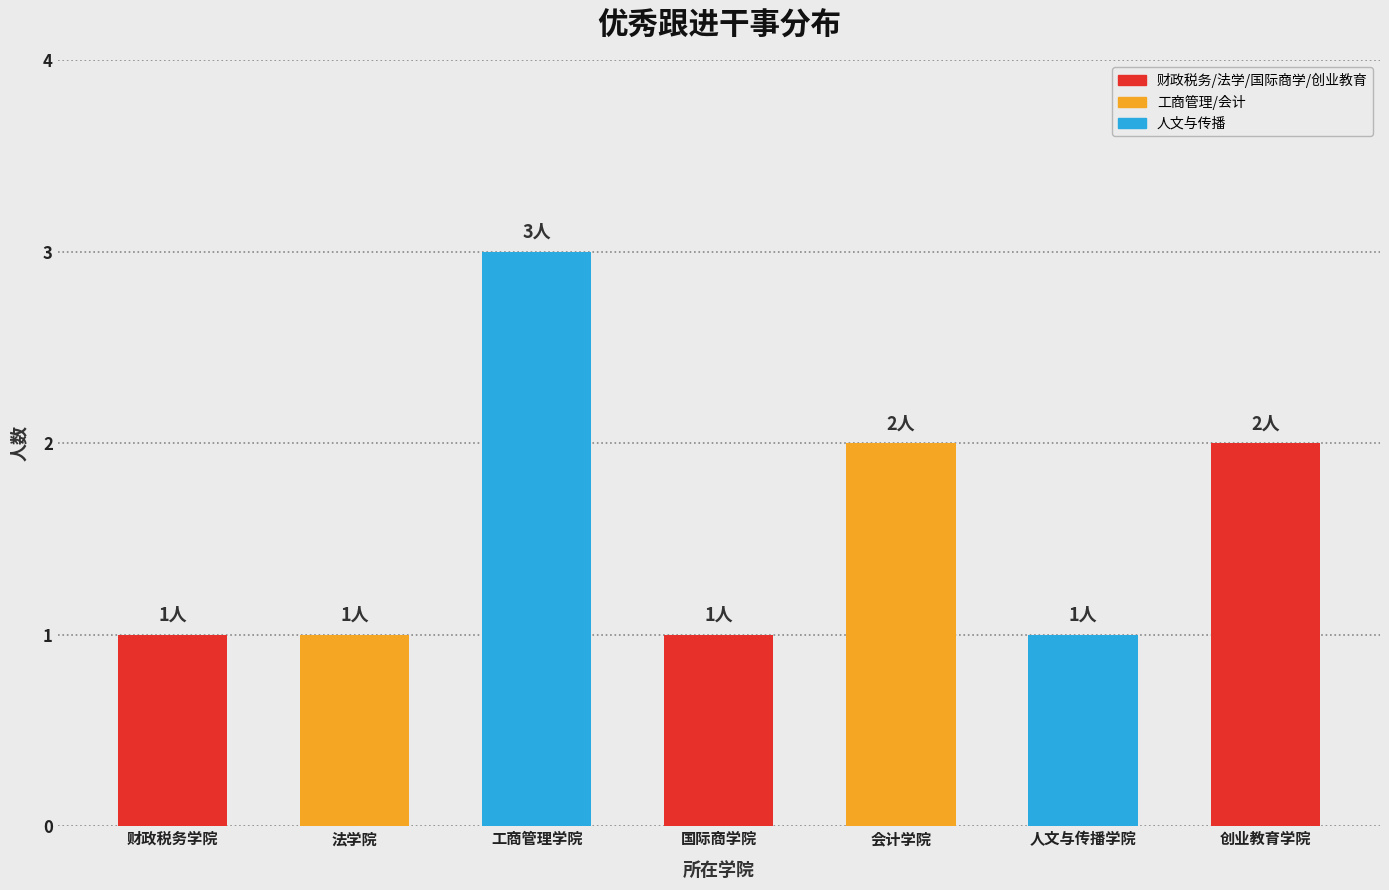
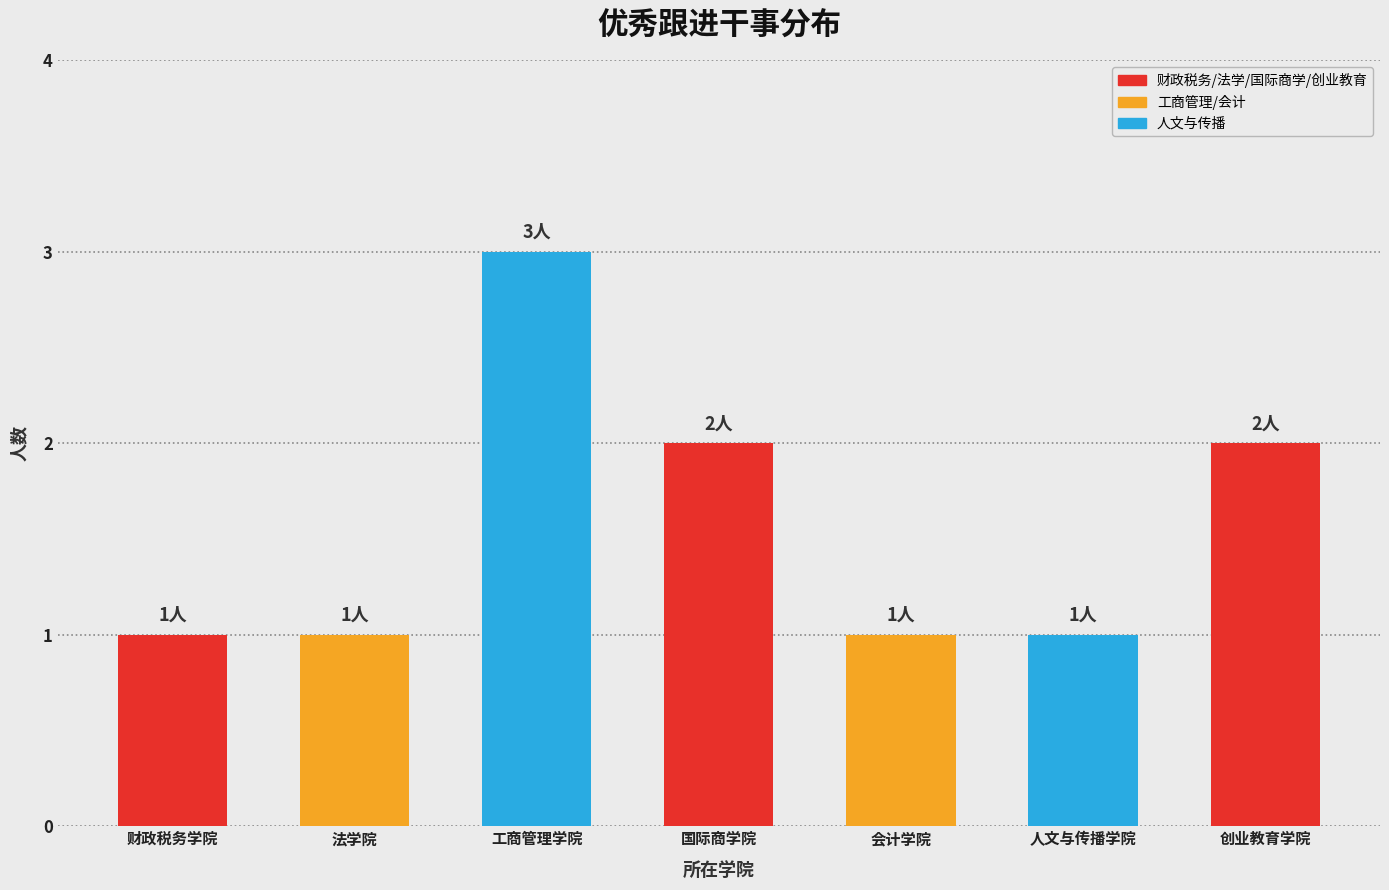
国际商学院: 1人 -> 2人
会计学院: 2人 -> 1人
